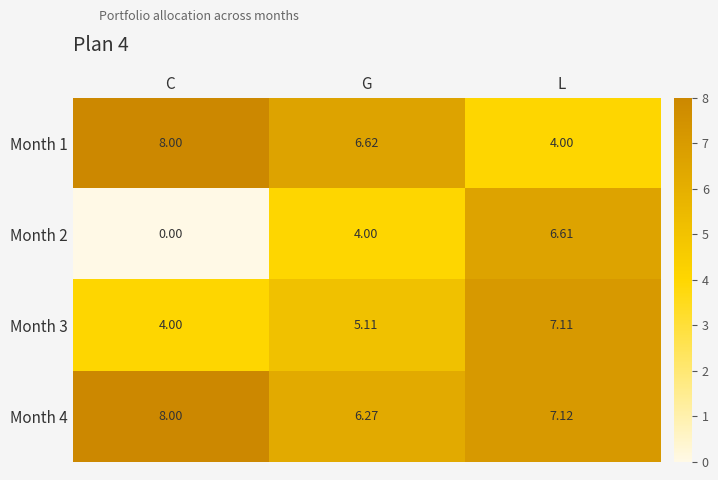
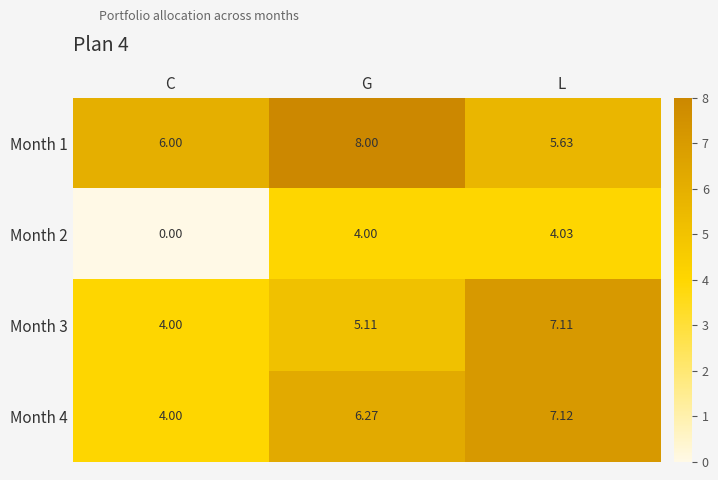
Month 1, C: 8.00 -> 6.00
Month 1, G: 6.62 -> 8.00
Month 1, L: 4.00 -> 5.63
Month 2, L: 6.61 -> 4.03
Month 4, C: 8.00 -> 4.00
